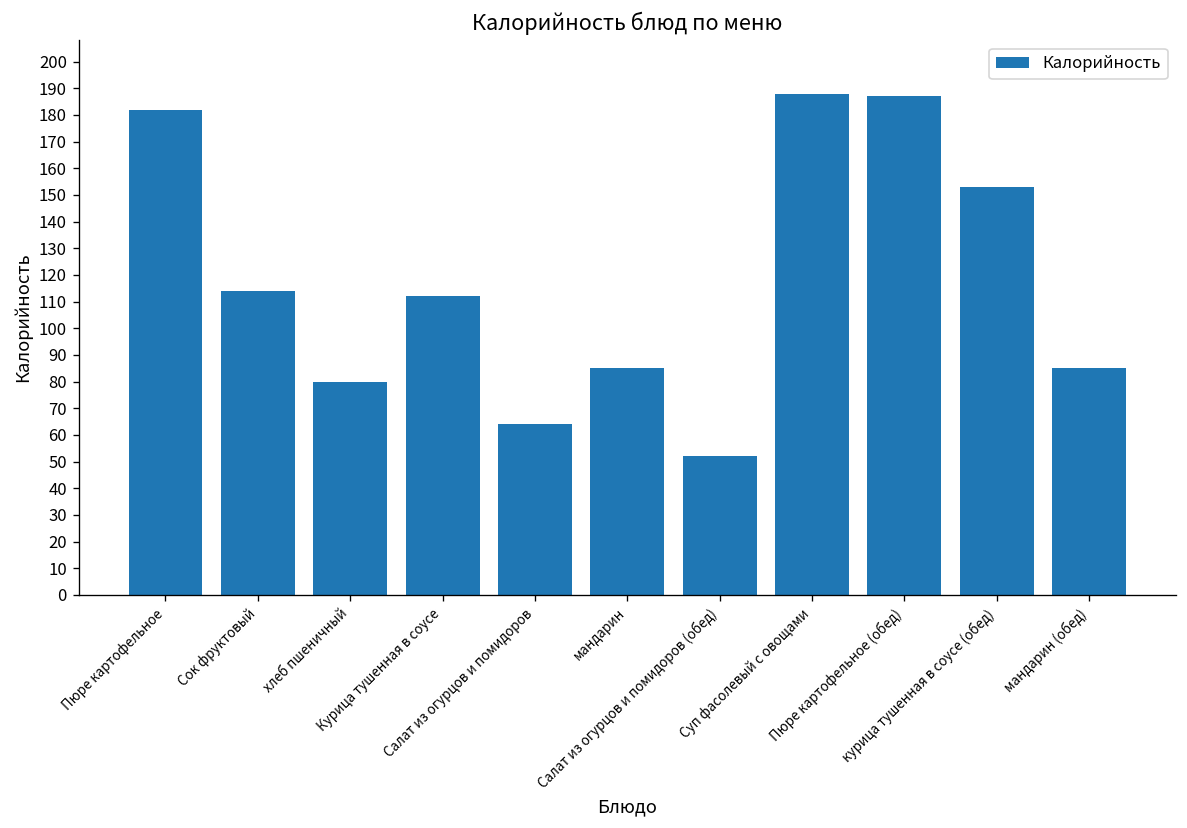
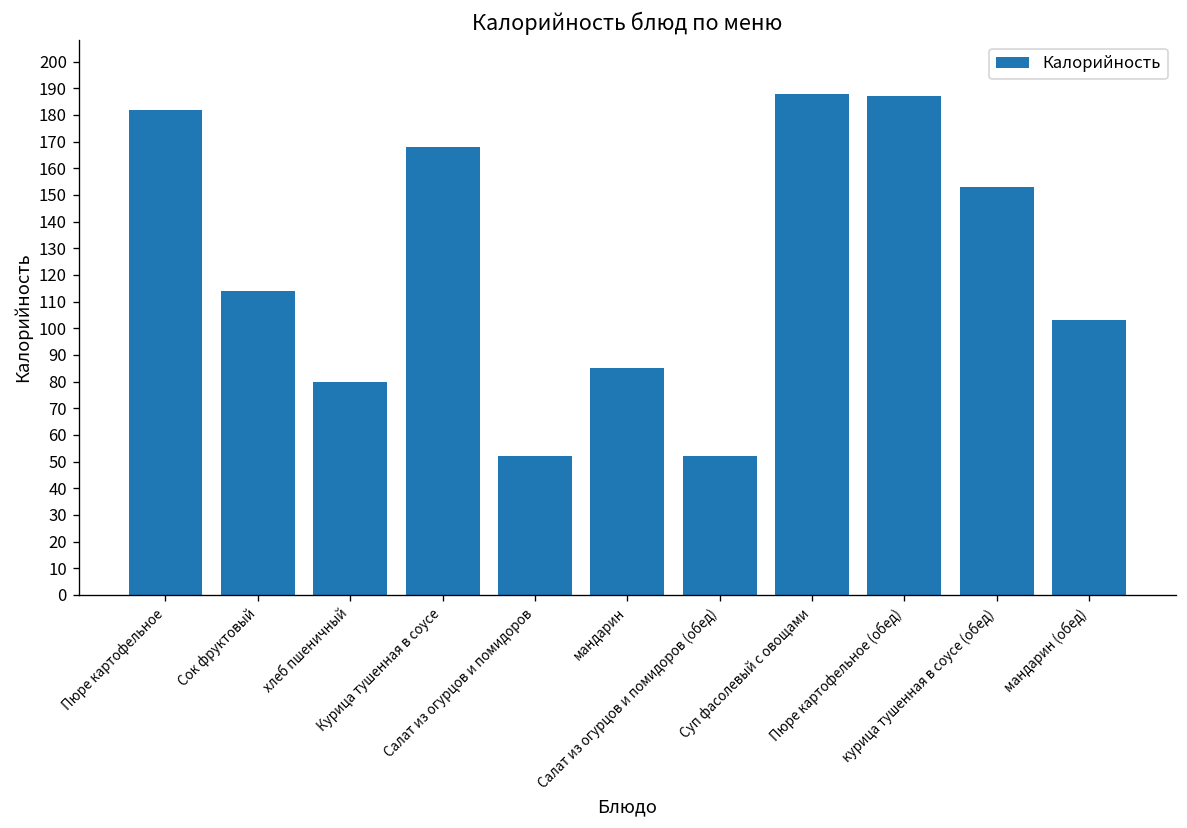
Курица тушенная в соусе: 112 -> 168
Салат из огурцов и помидоров: 64 -> 52
мандарин (обед): 85 -> 103
